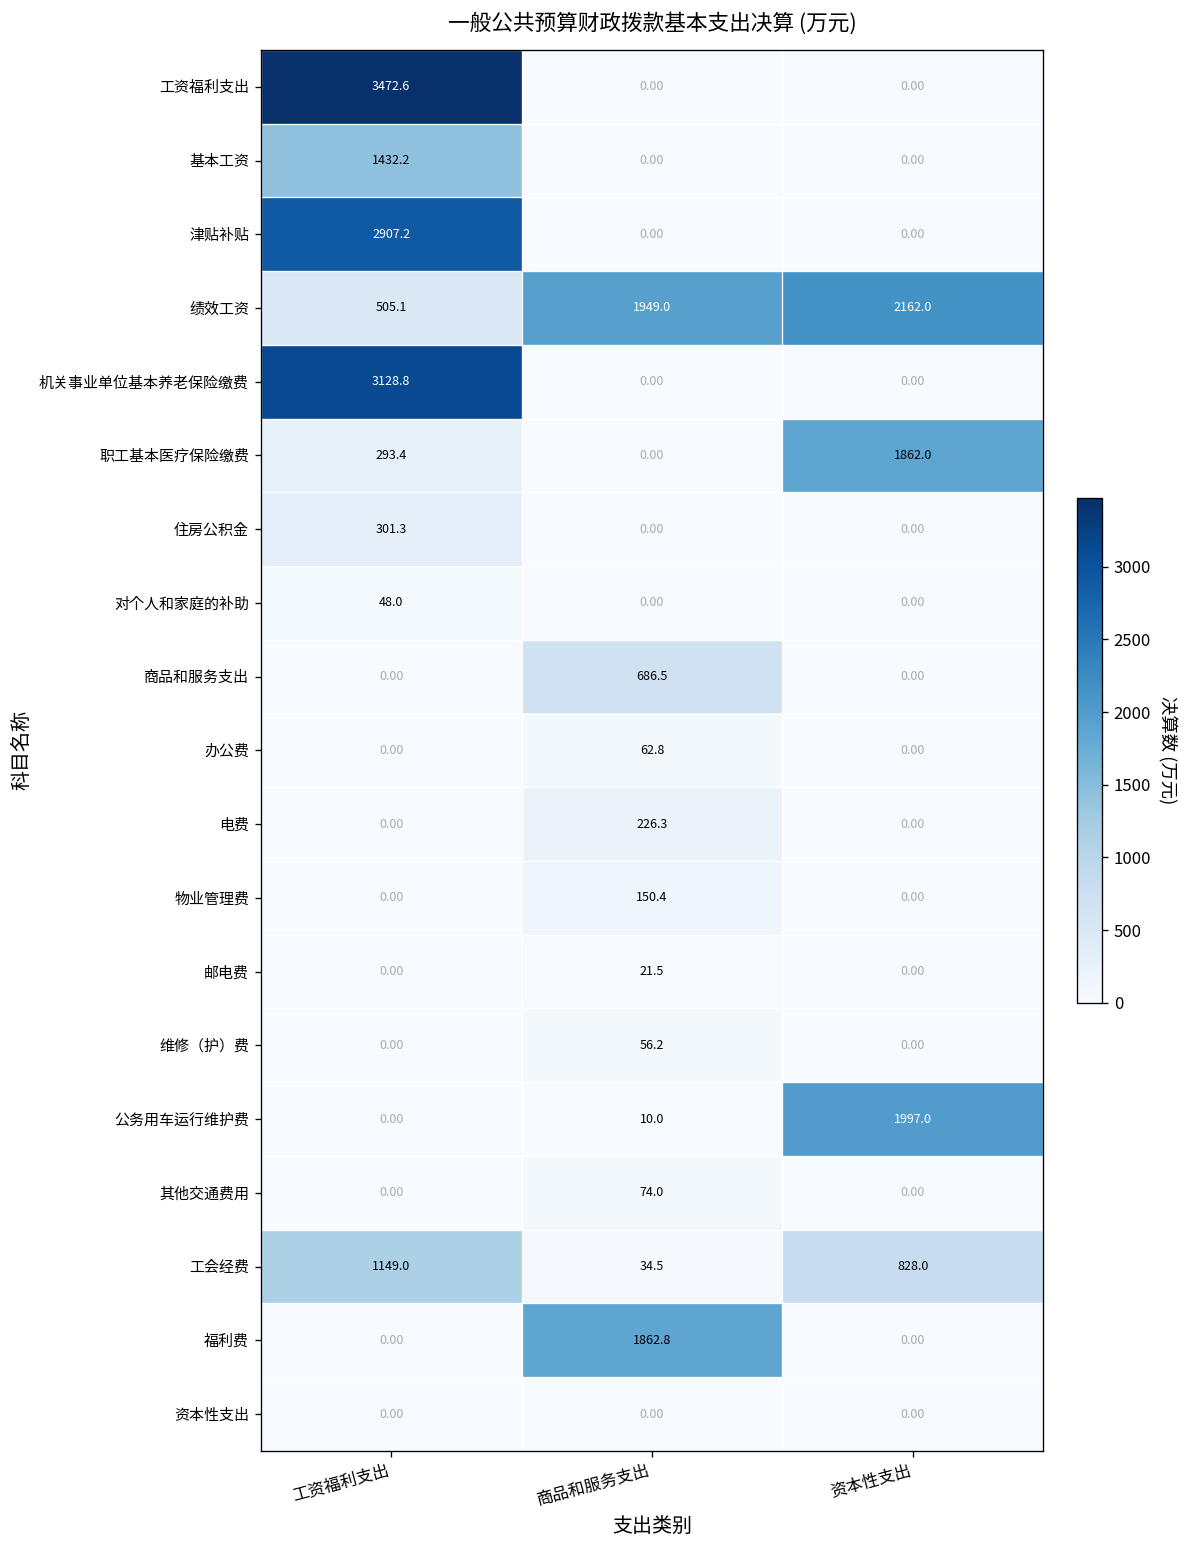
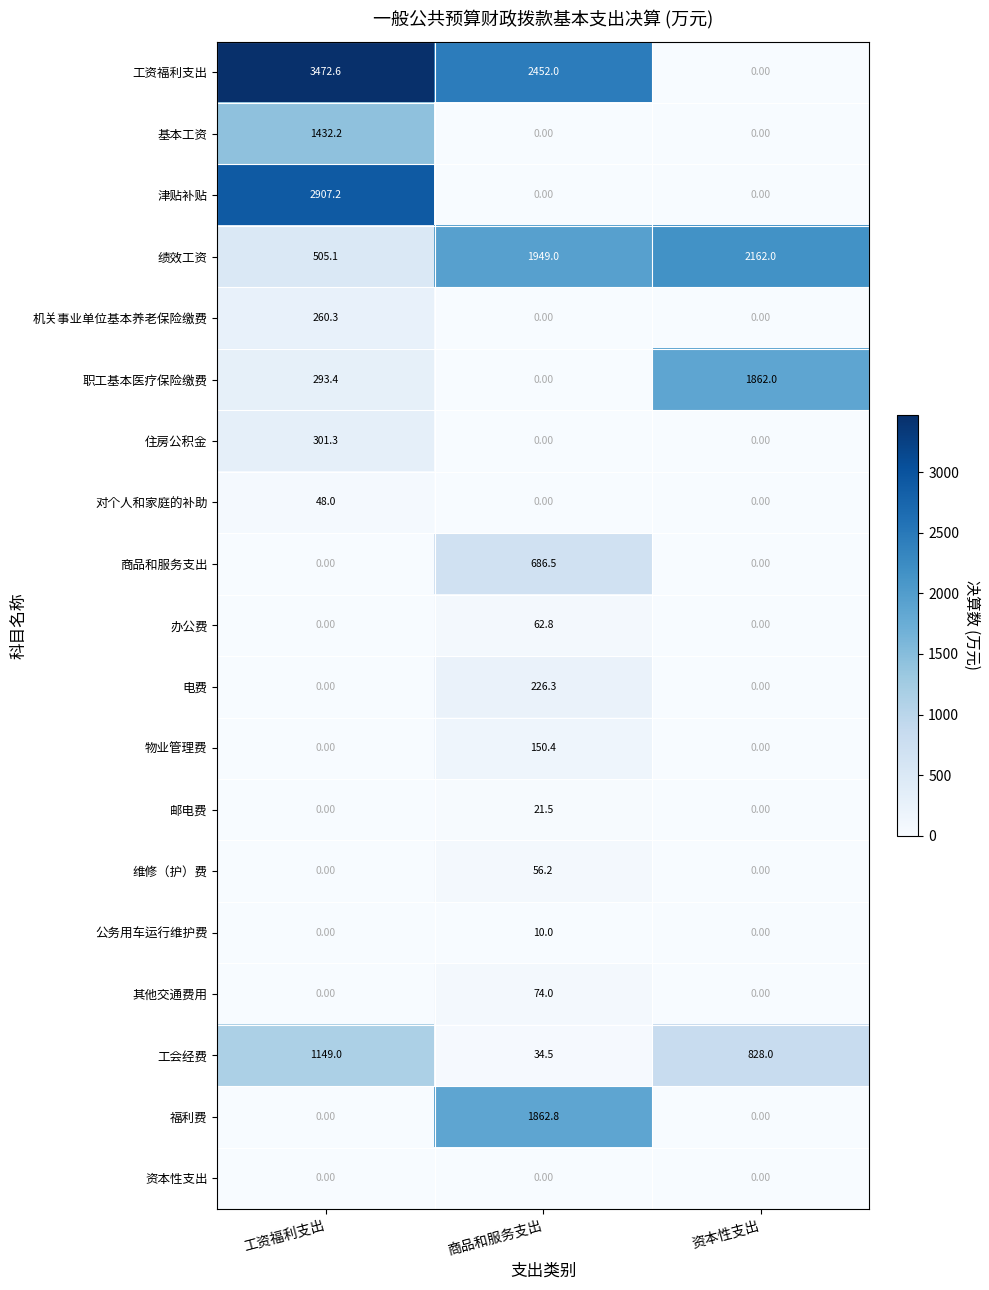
工资福利支出, 商品和服务支出: 0.00 -> 2452.0
机关事业单位基本养老保险缴费, 工资福利支出: 3128.8 -> 260.3
公务用车运行维护费, 资本性支出: 1997.0 -> 0.00
